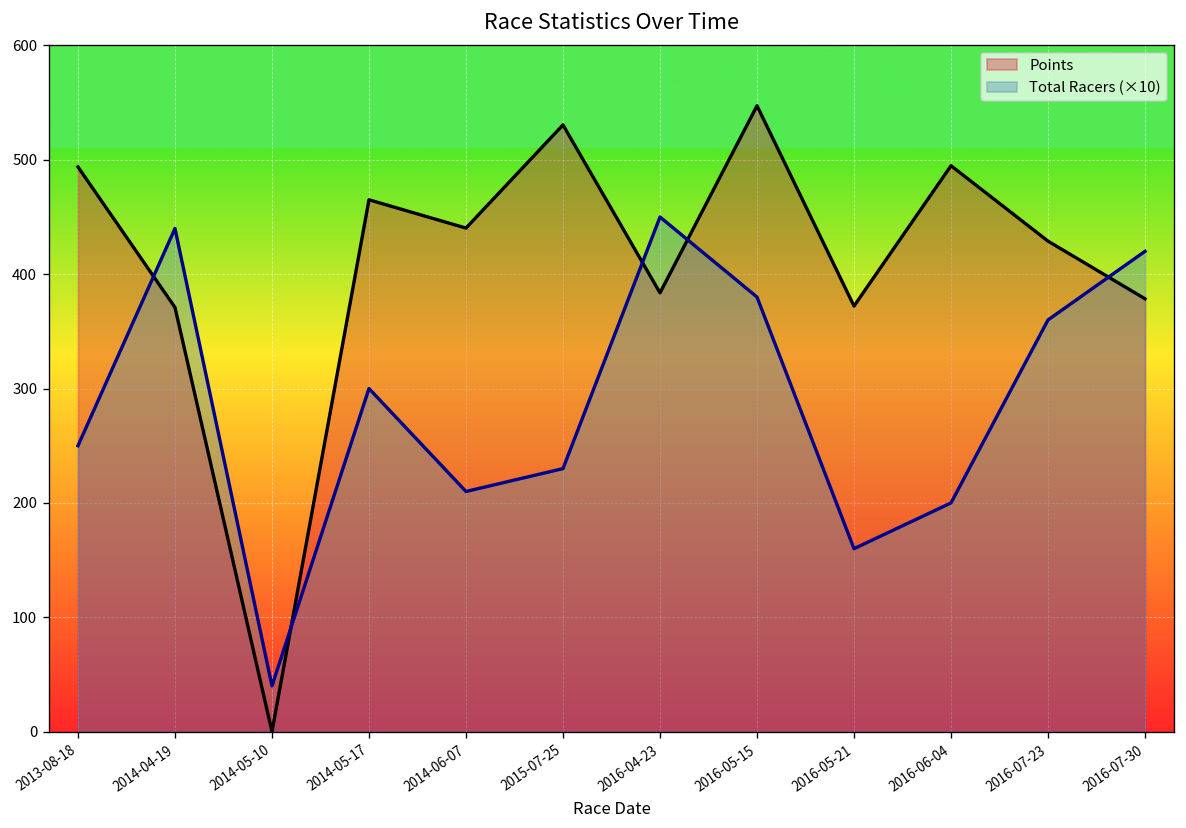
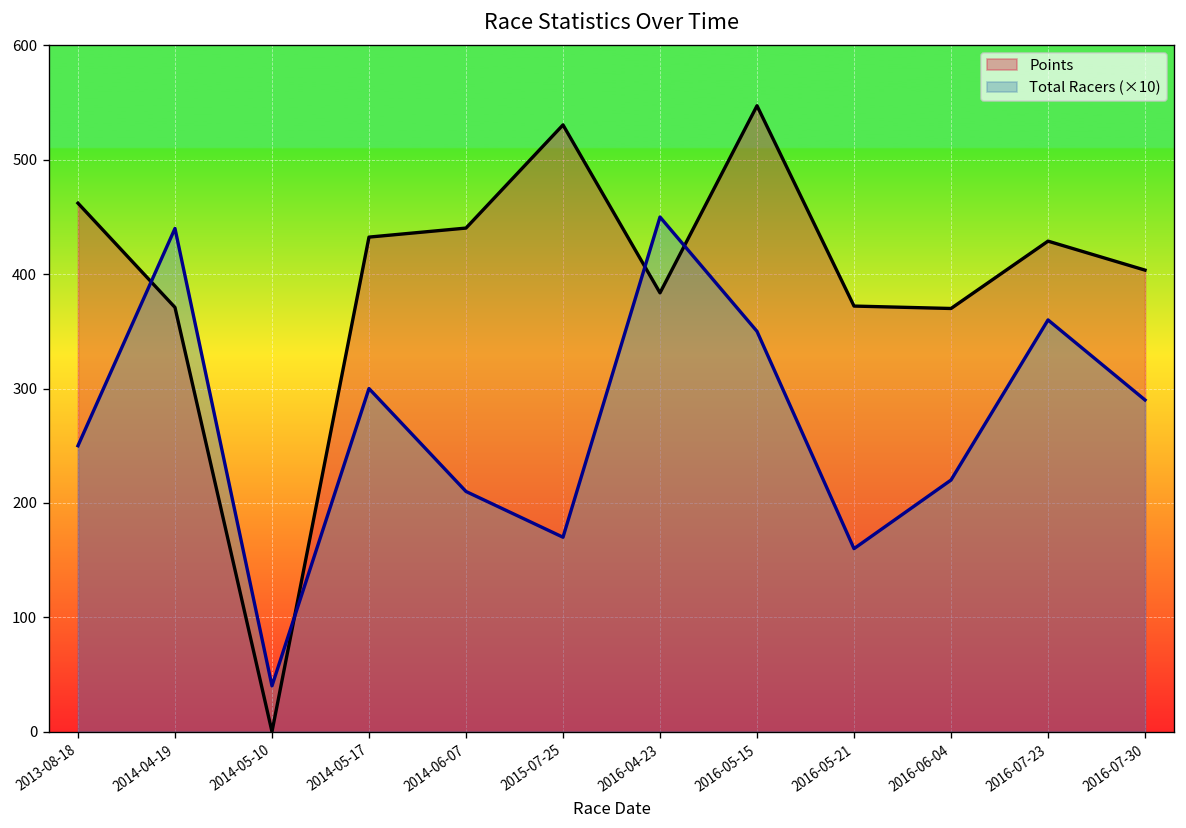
Points, 2013-08-18: 490 -> 460
Points, 2014-05-17: 470 -> 430
Total Racers (×10), 2015-07-25: 230 -> 170
Total Racers (×10), 2016-05-15: 380 -> 350
Points, 2016-06-04: 490 -> 370
Total Racers (×10), 2016-06-04: 200 -> 220
Points, 2016-07-30: 380 -> 400
Total Racers (×10), 2016-07-30: 420 -> 290
